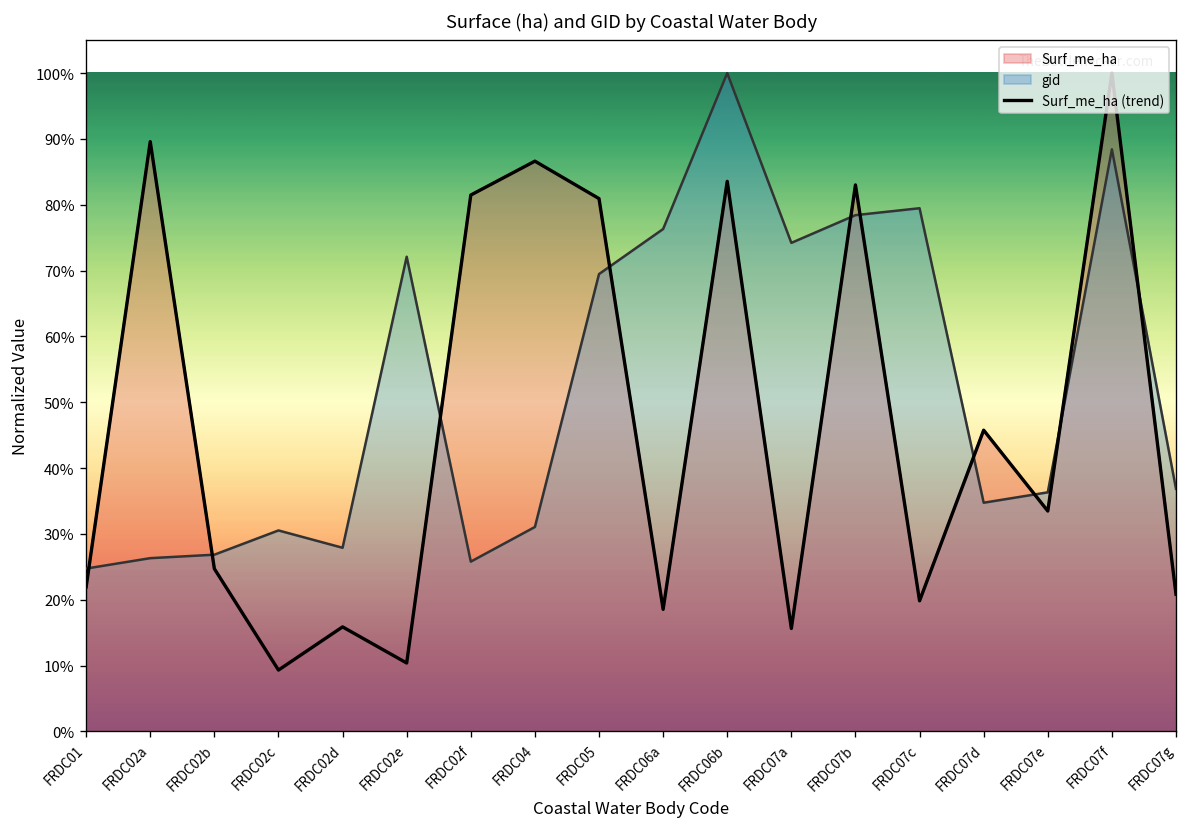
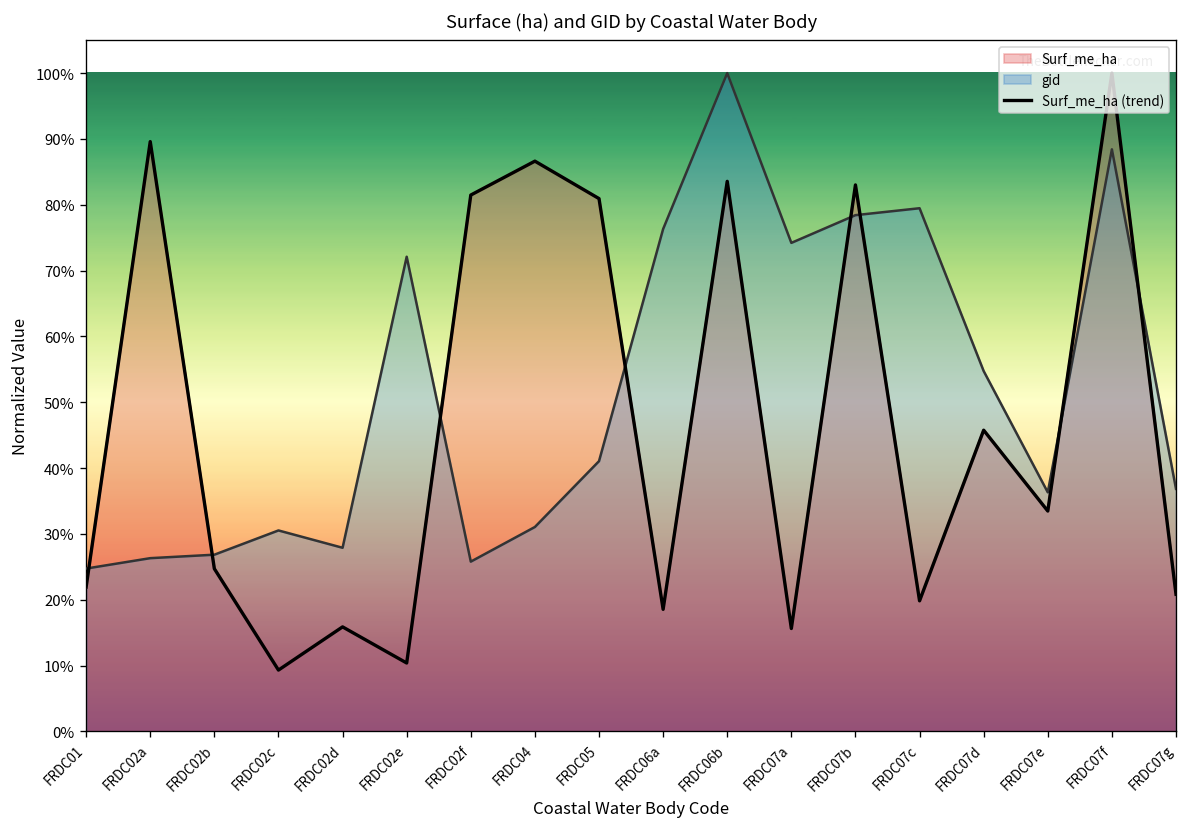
gid, FRDC05: 69% -> 41%
gid, FRDC07d: 35% -> 55%
